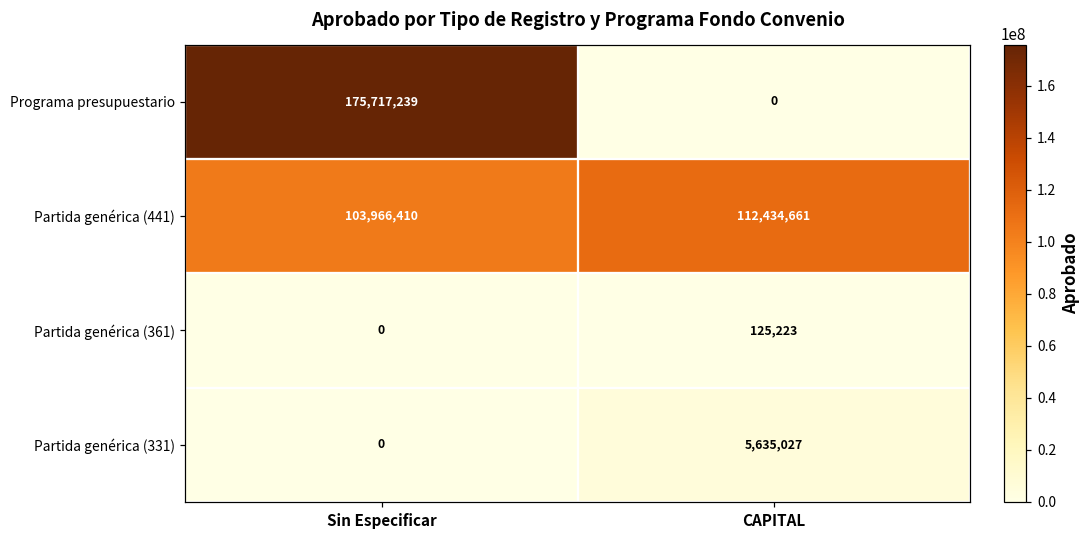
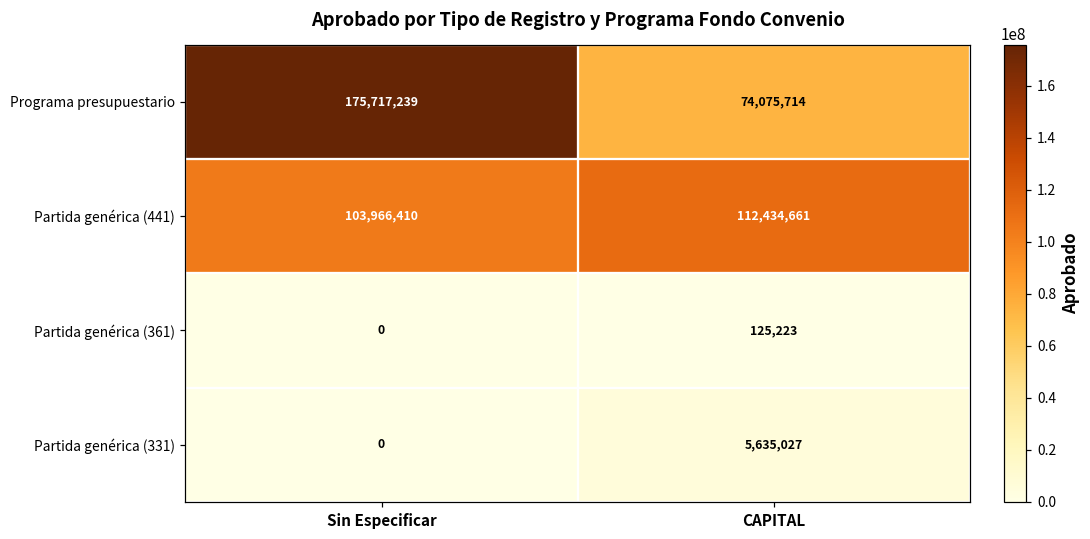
Programa presupuestario, CAPITAL: 0 -> 74,075,714
